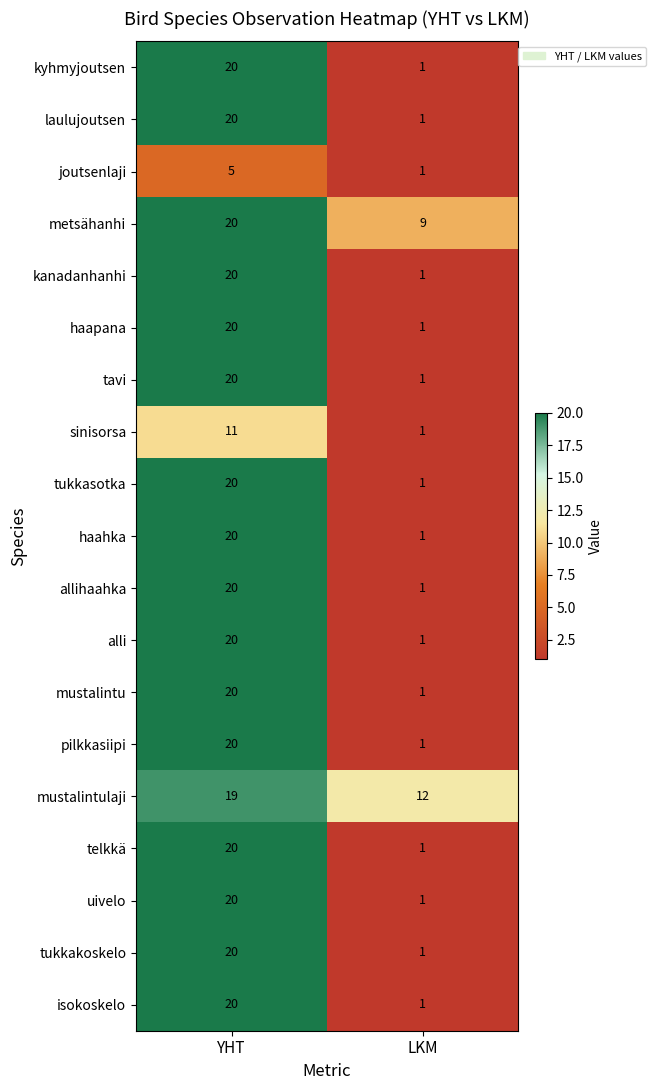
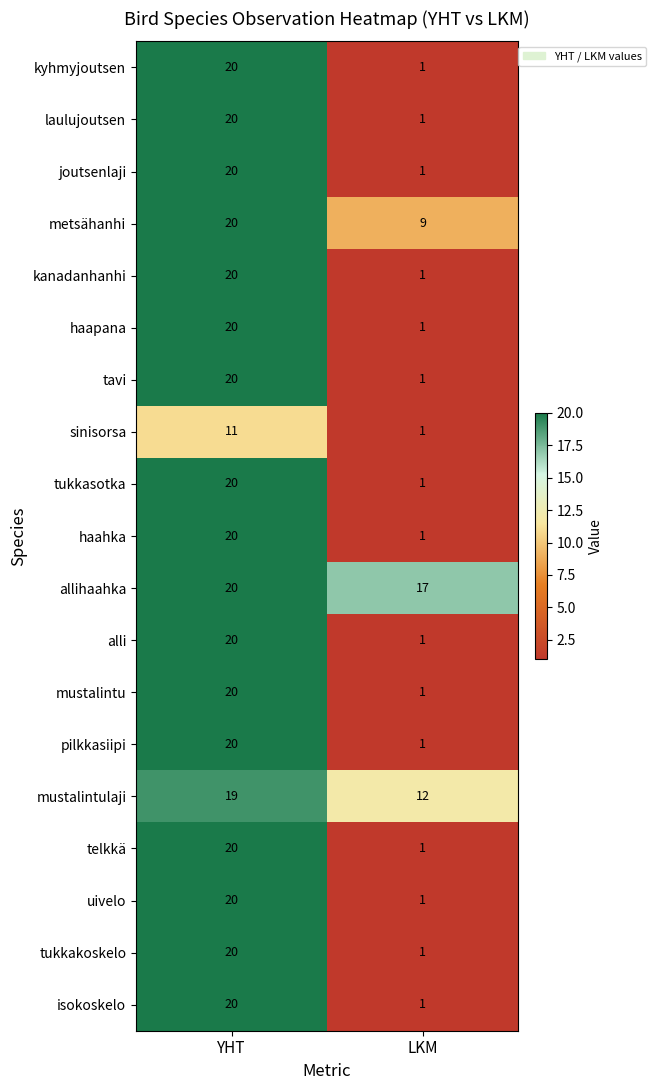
joutsenlaji, YHT: 5 -> 20
allihaahka, LKM: 1 -> 17
